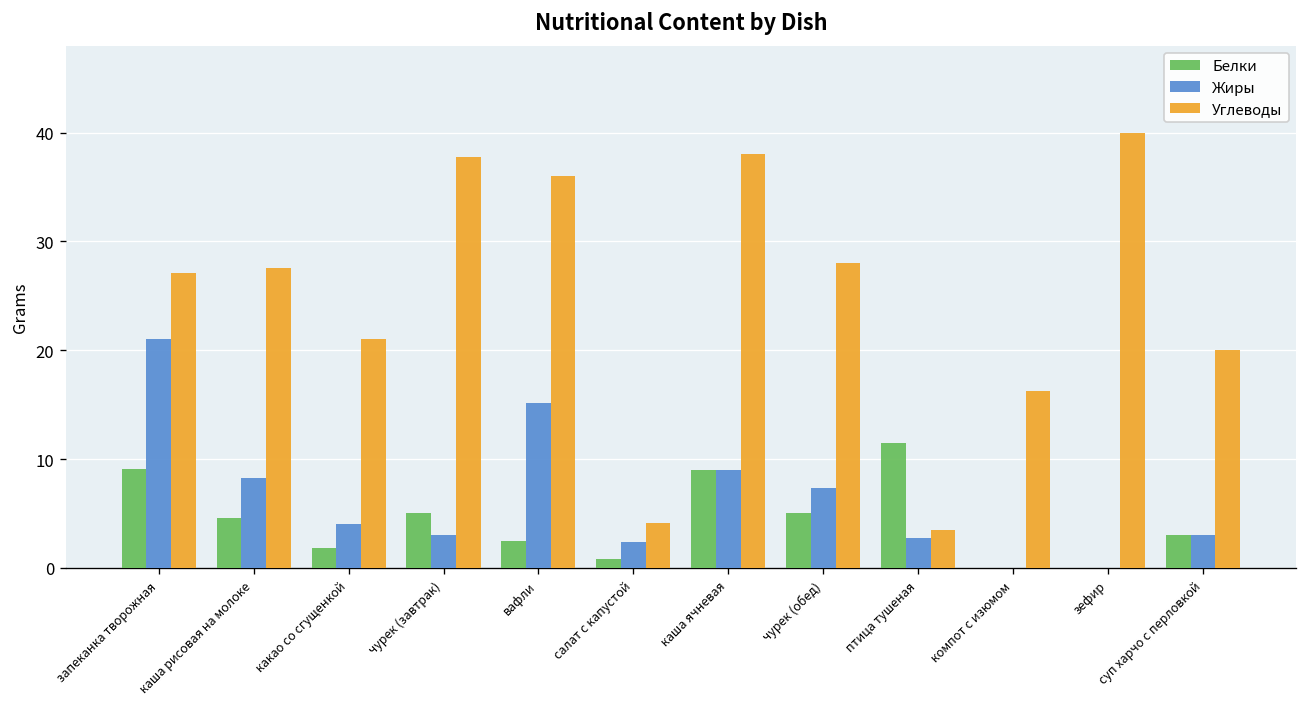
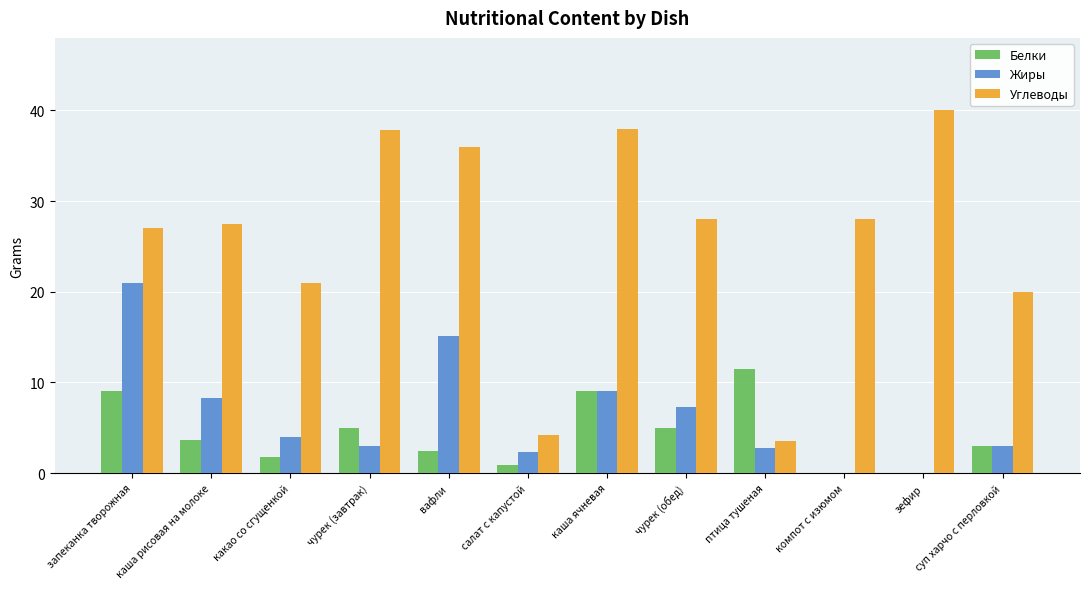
Белки, каша рисовая на молоке: 5 -> 4
Углеводы, компот с изюмом: 16 -> 28
